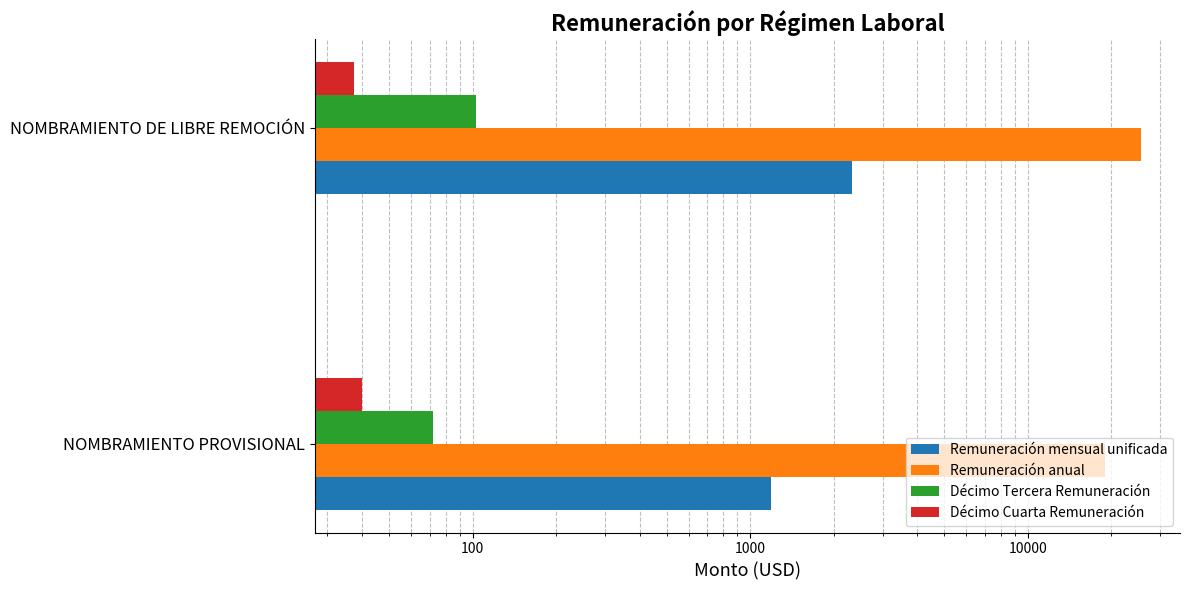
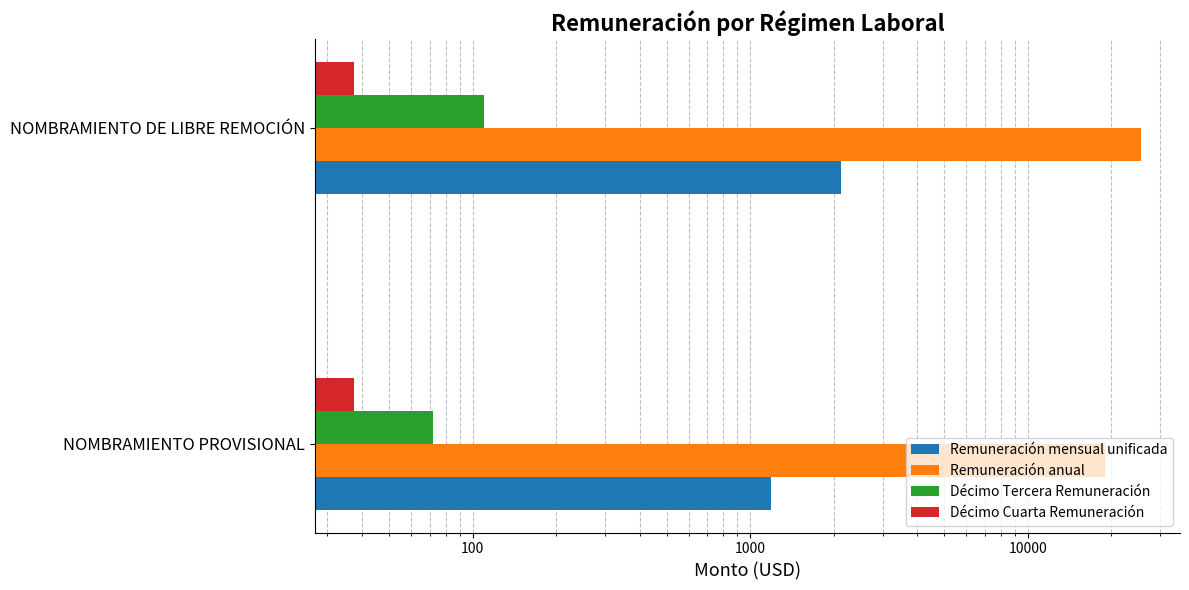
Décimo Tercera Remuneración, NOMBRAMIENTO DE LIBRE REMOCIÓN: 103 -> 110
Remuneración mensual unificada, NOMBRAMIENTO DE LIBRE REMOCIÓN: 2300 -> 2100
Décimo Cuarta Remuneración, NOMBRAMIENTO PROVISIONAL: 40 -> 38
